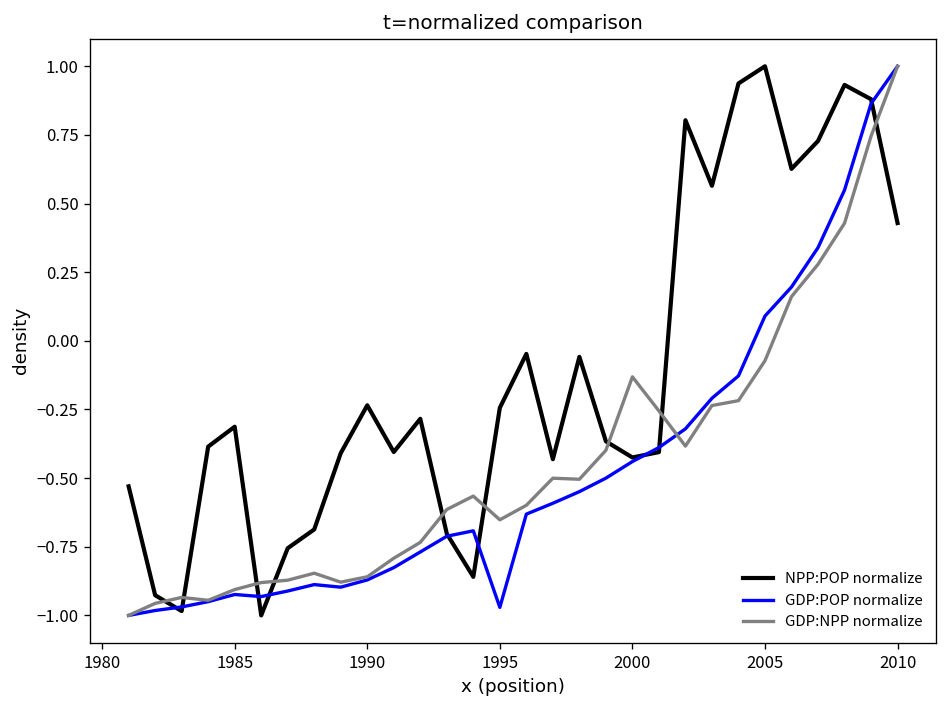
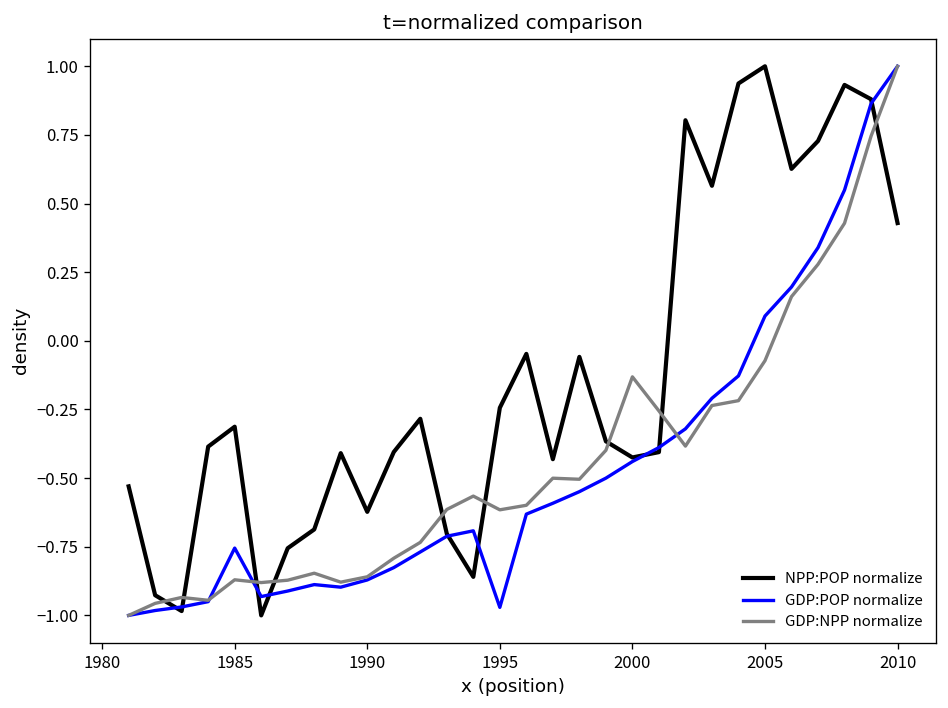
GDP:POP normalize, 1985: -0.92 -> -0.75
GDP:NPP normalize, 1985: -0.91 -> -0.87
NPP:POP normalize, 1990: -0.23 -> -0.62
GDP:NPP normalize, 1995: -0.65 -> -0.62
